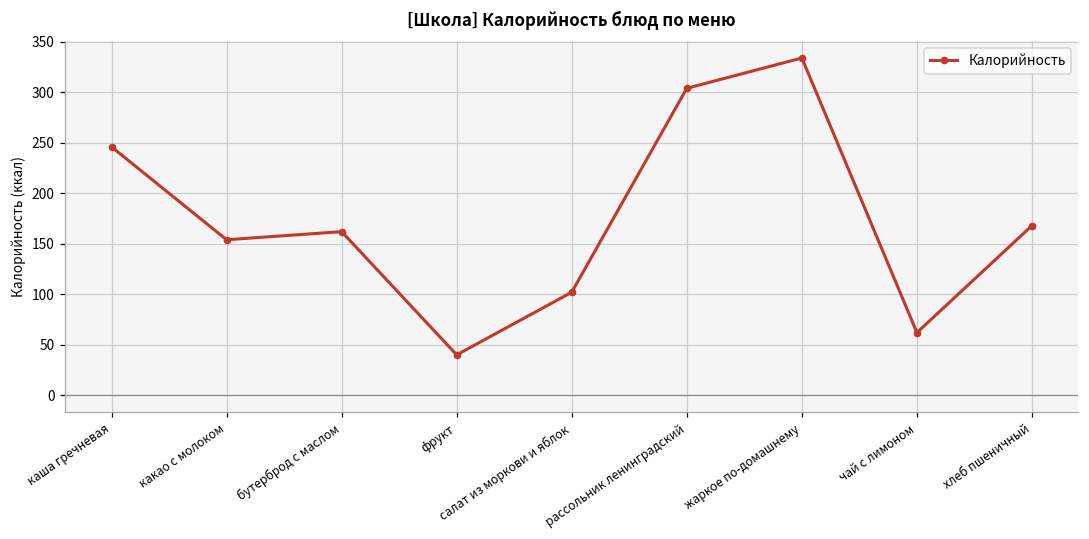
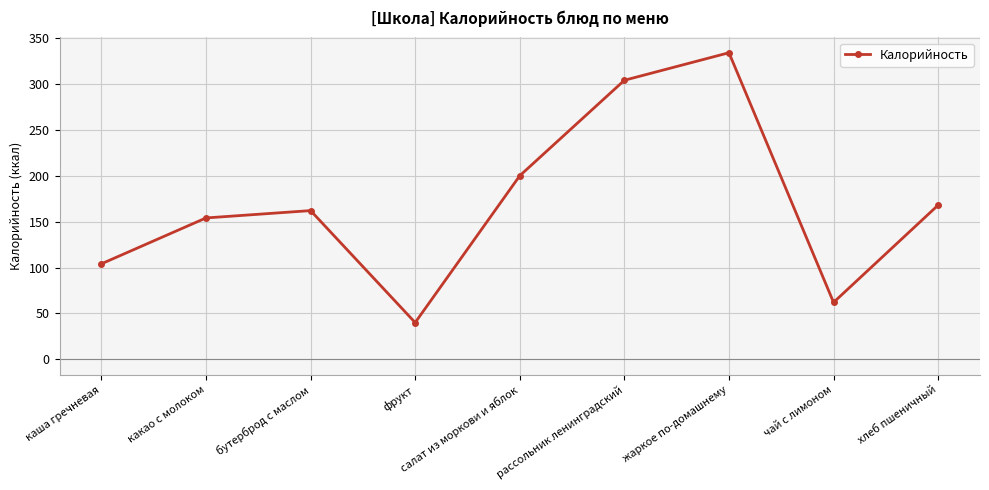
каша гречневая: 250 -> 100
салат из моркови и яблок: 100 -> 200
